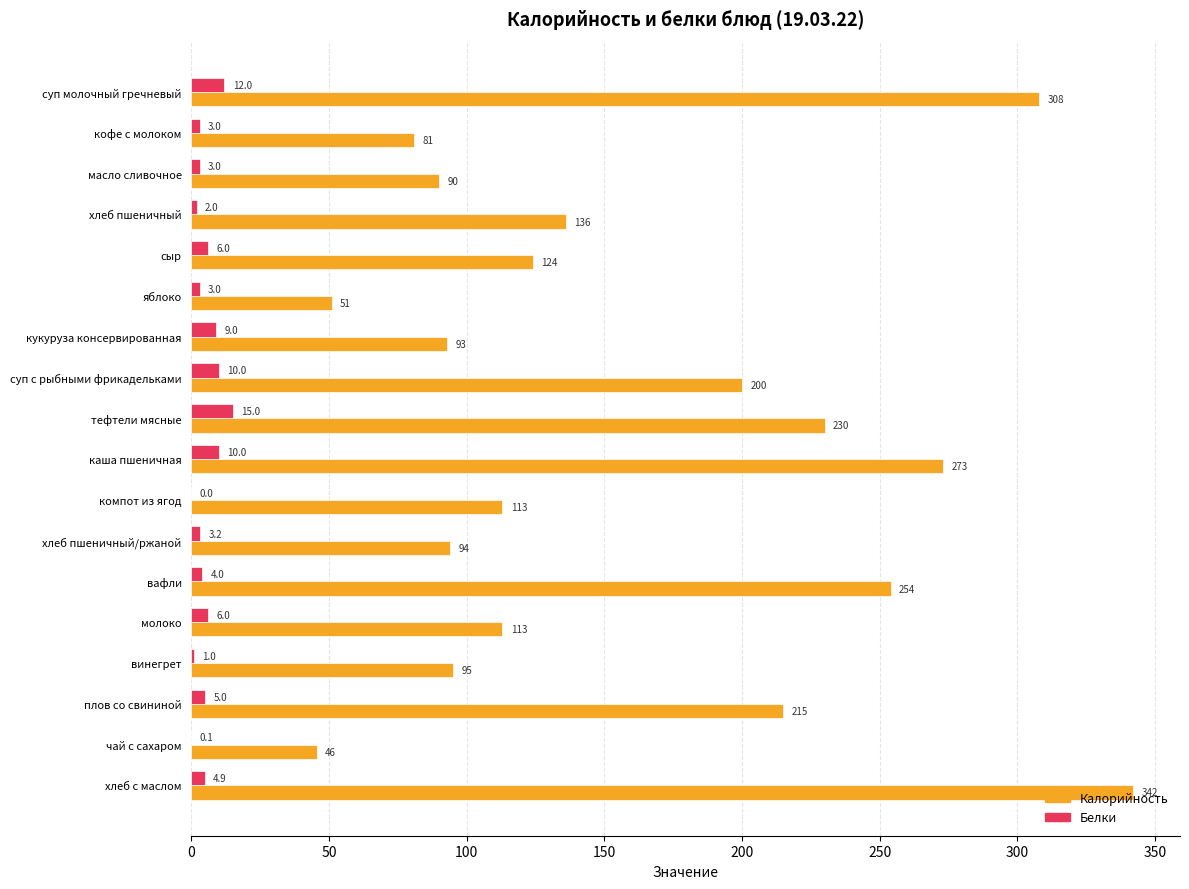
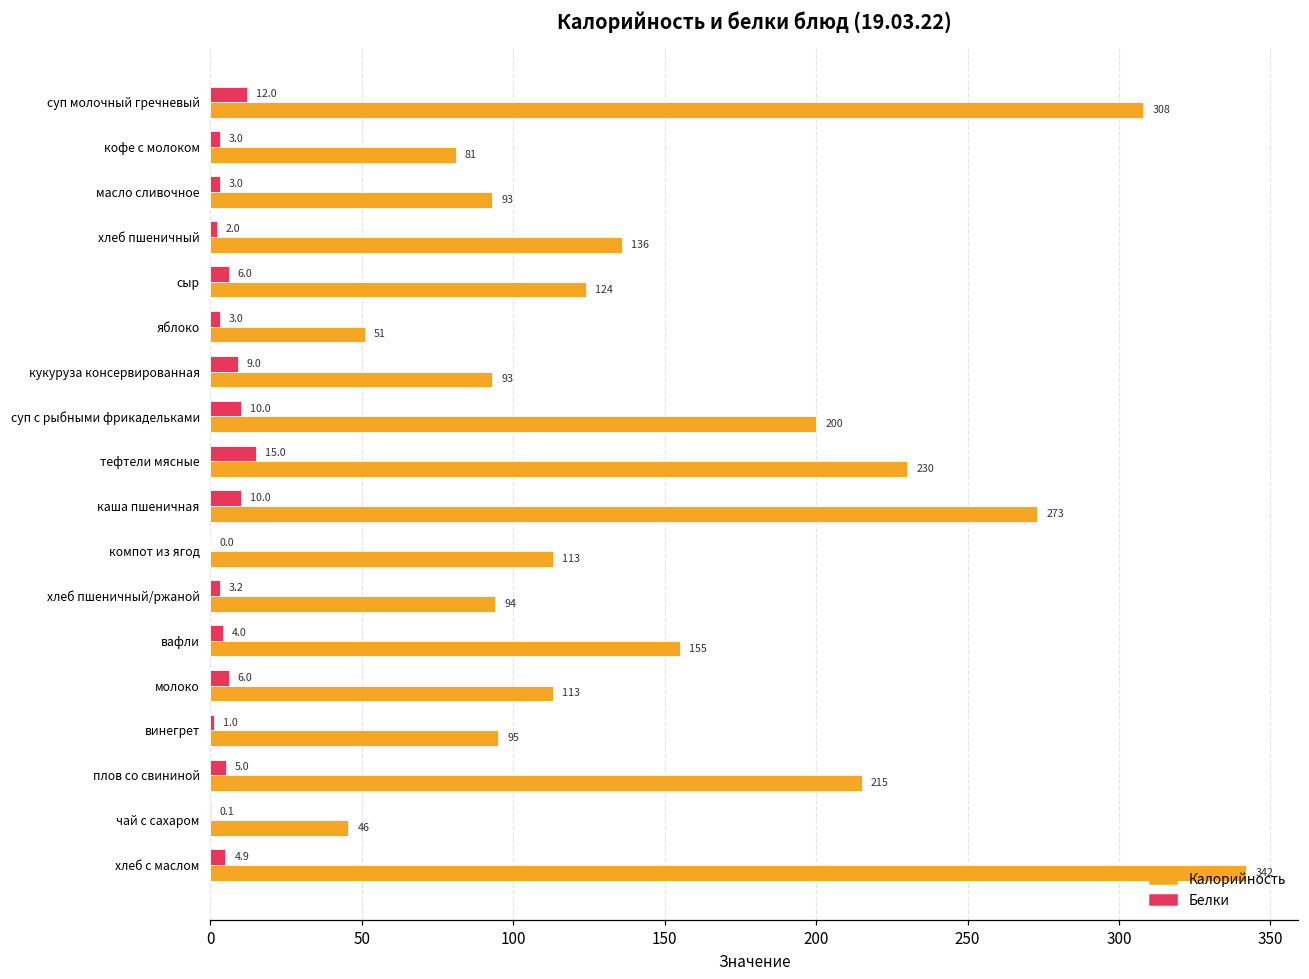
Калорийность, масло сливочное: 90 -> 93
Калорийность, вафли: 254 -> 155
